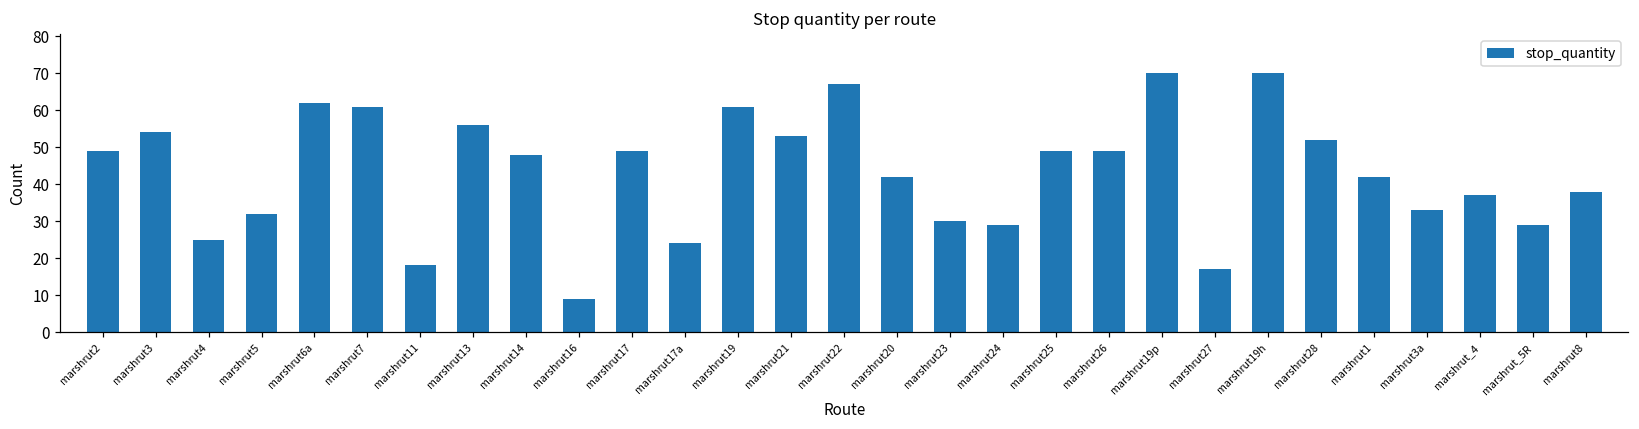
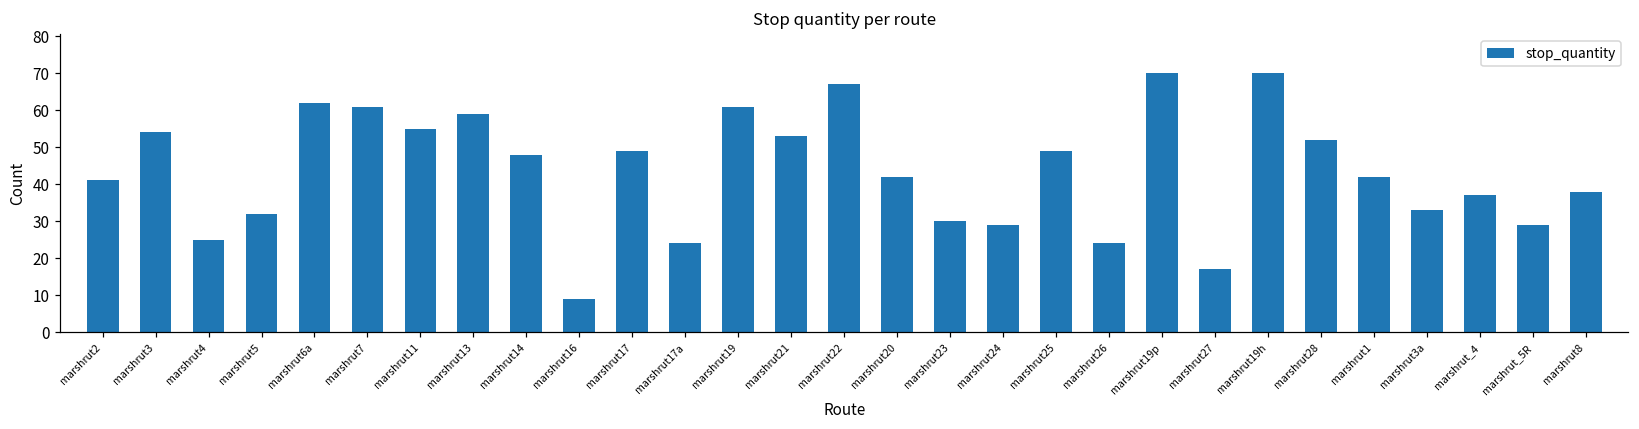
marshrut2: 49 -> 41
marshrut11: 18 -> 55
marshrut13: 56 -> 59
marshrut26: 49 -> 24
